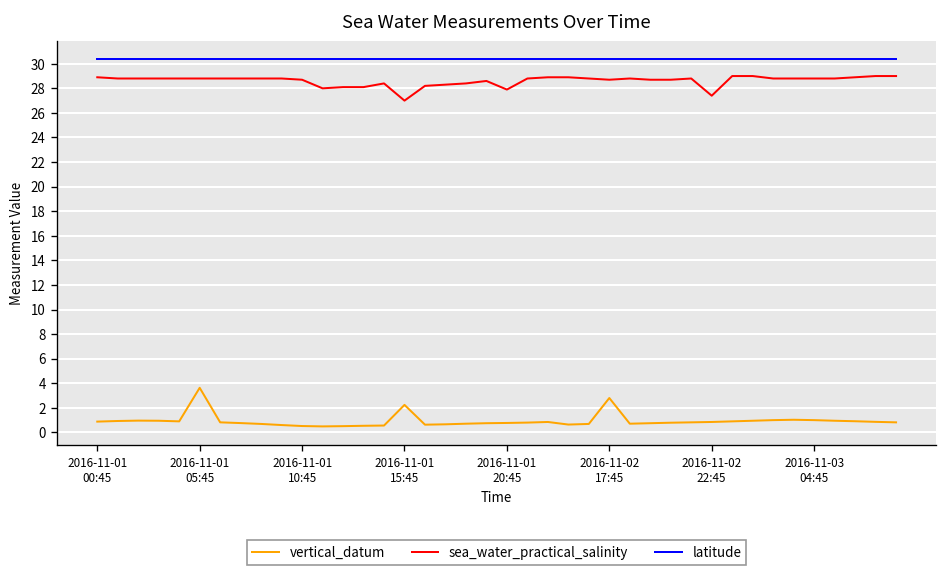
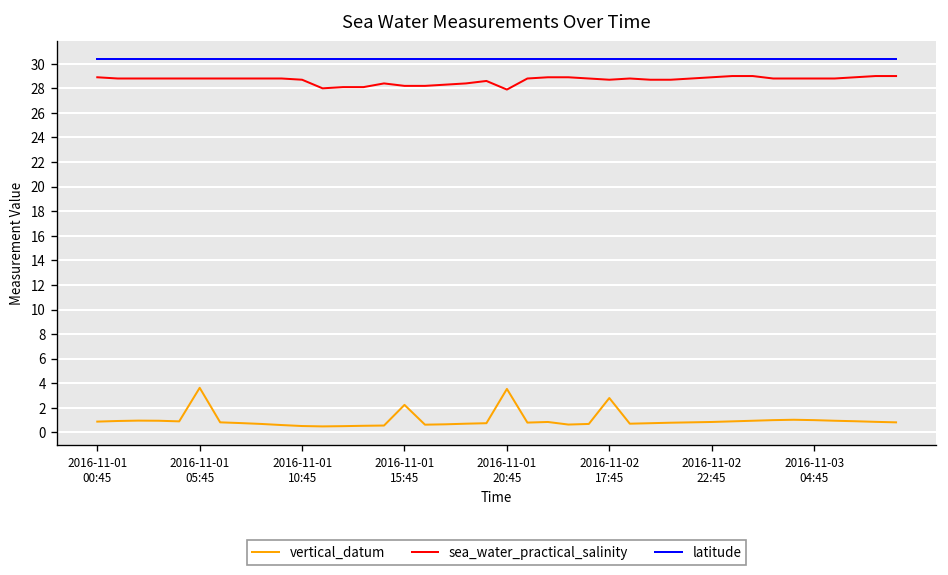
sea_water_practical_salinity, 2016-11-01 15:45: 27.0 -> 28.2
vertical_datum, 2016-11-01 20:45: 0.8 -> 3.5
sea_water_practical_salinity, 2016-11-02 22:45: 27.4 -> 28.9
